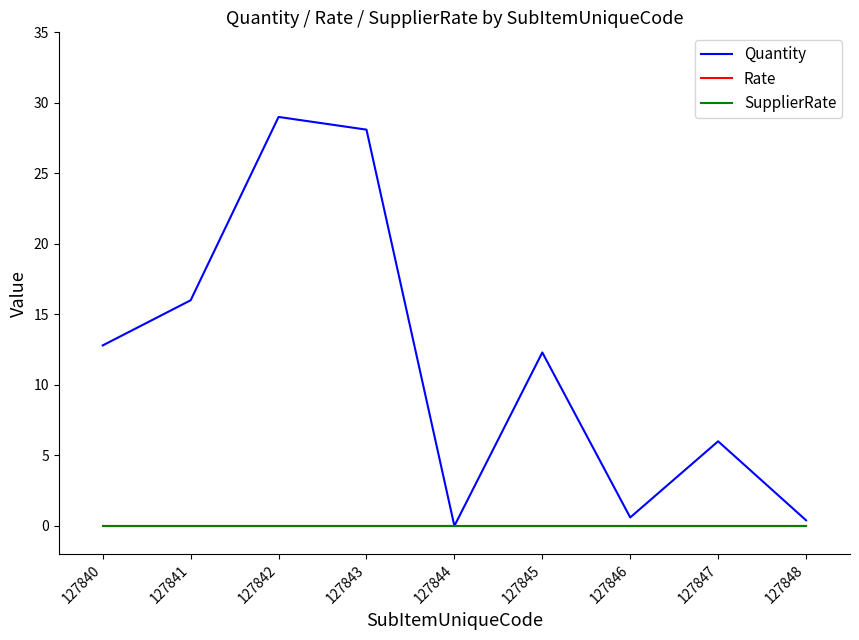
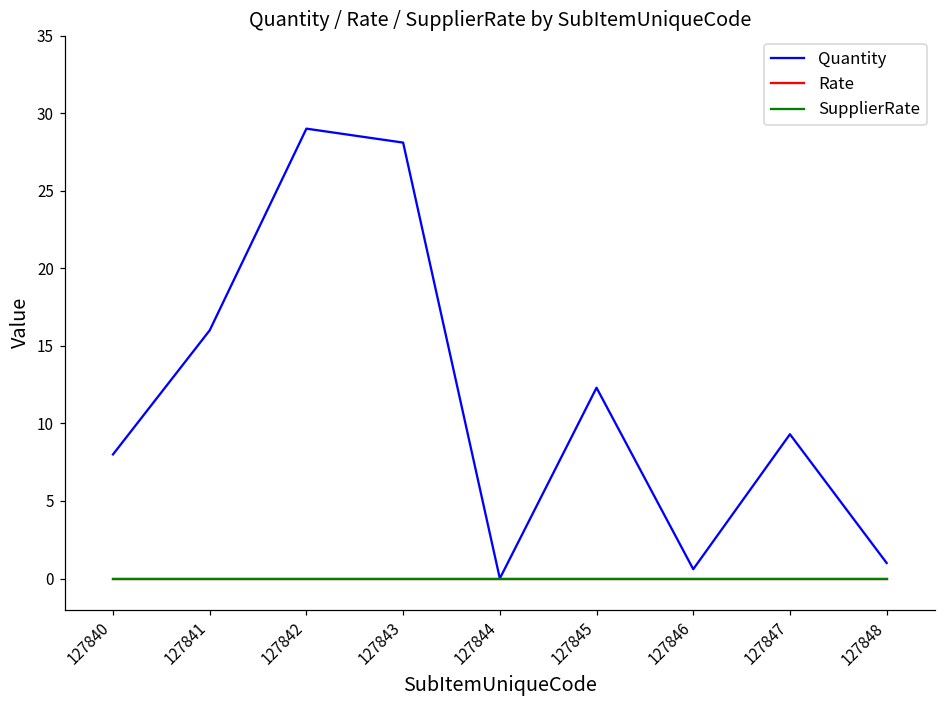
Quantity, 127840: 12.8 -> 8.0
Quantity, 127847: 6.0 -> 9.3
Quantity, 127848: 0.4 -> 1.0
